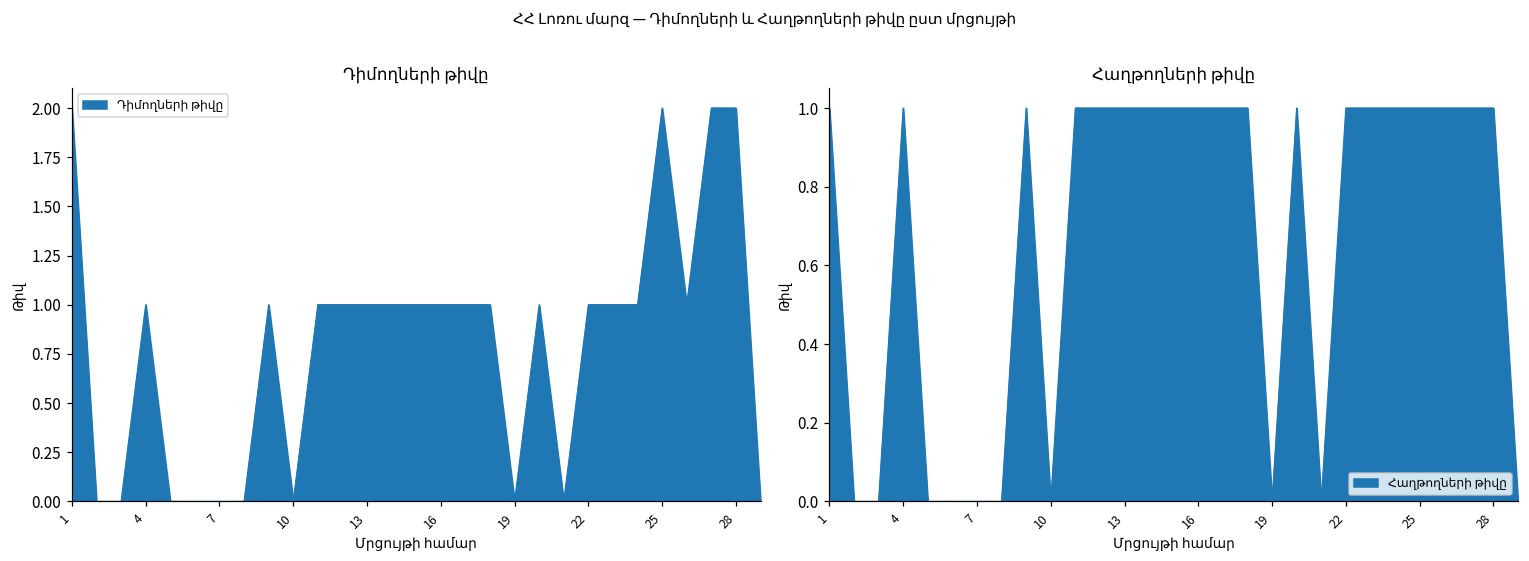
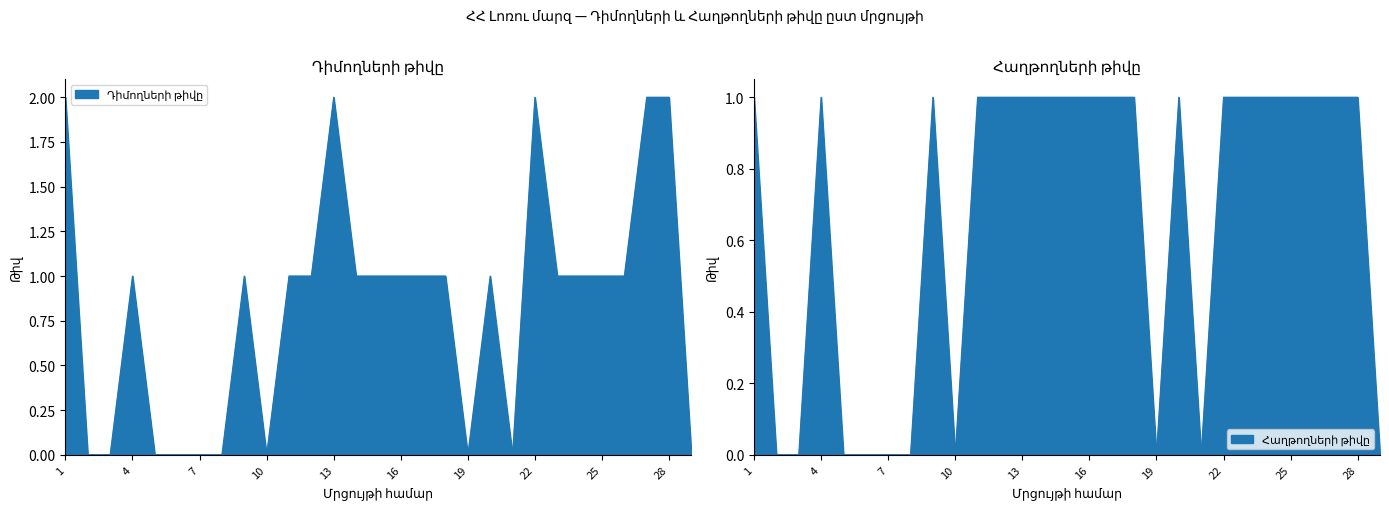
Դիմողների թիվը, 13: 1 -> 2
Դիմողների թիվը, 22: 1 -> 2
Դիմողների թիվը, 25: 2 -> 1
